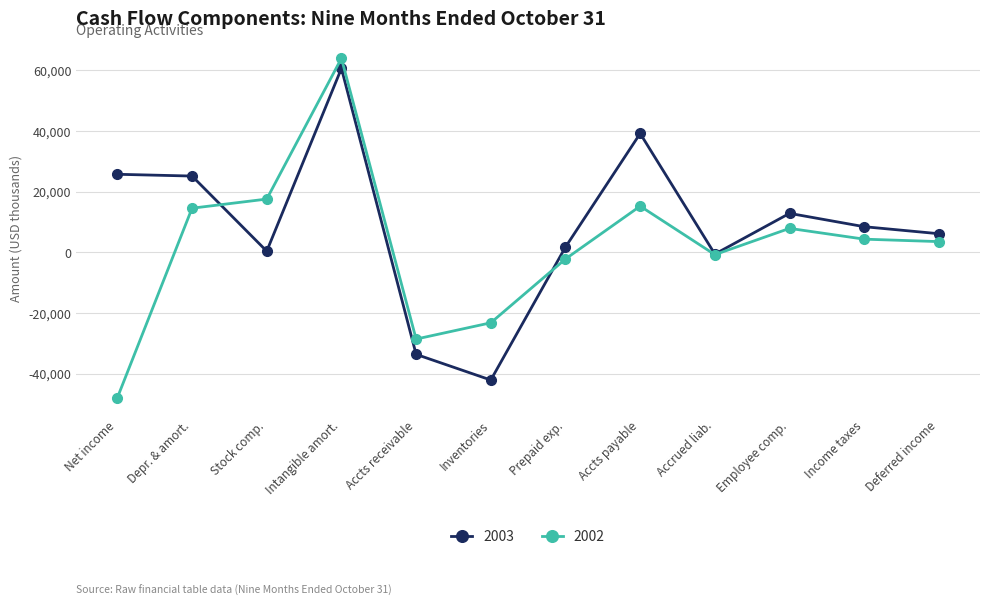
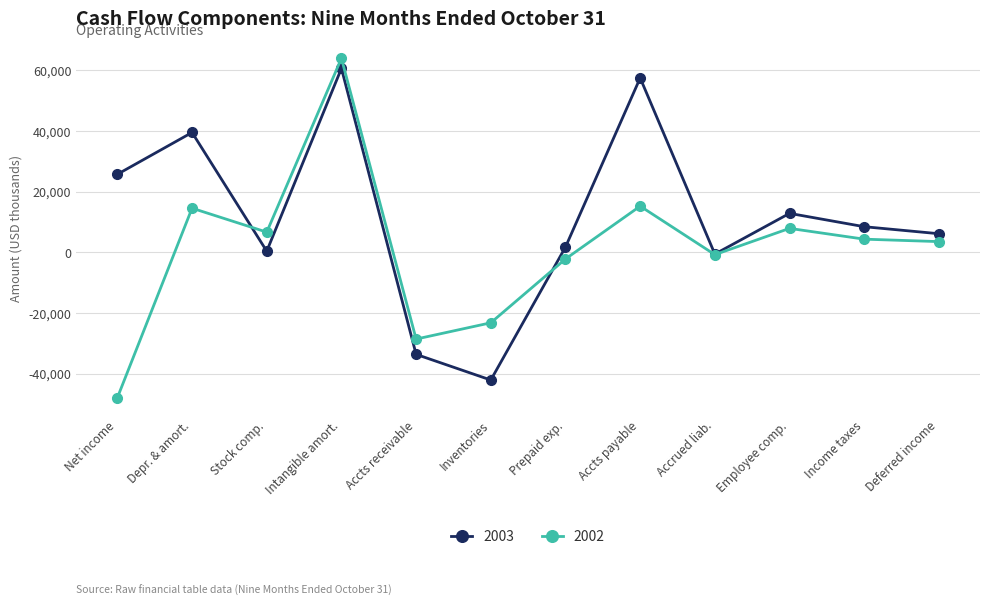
2003, Depr. & amort.: 25,000 -> 40,000
2002, Stock comp.: 18,000 -> 7,000
2003, Accts payable: 39,000 -> 57,000
